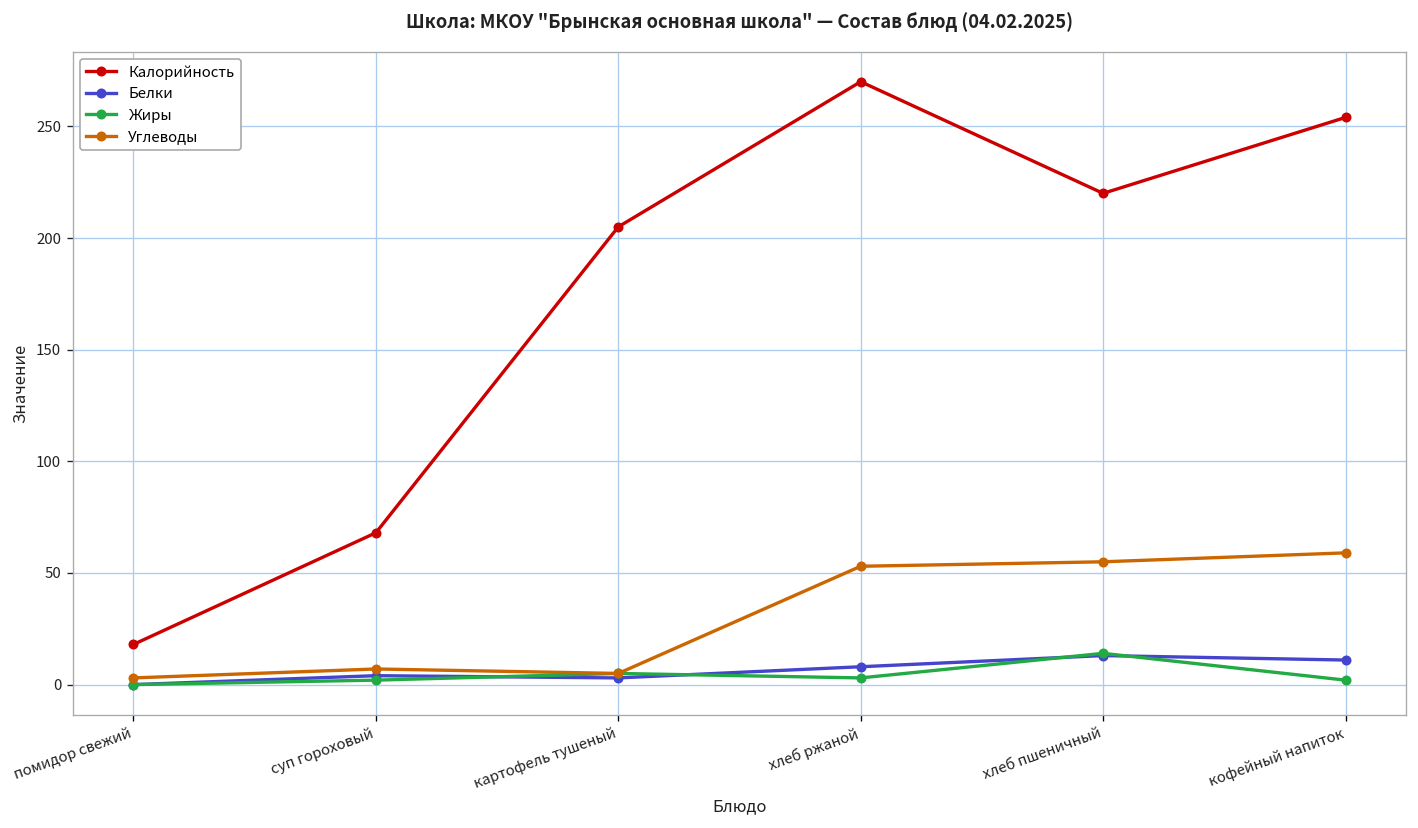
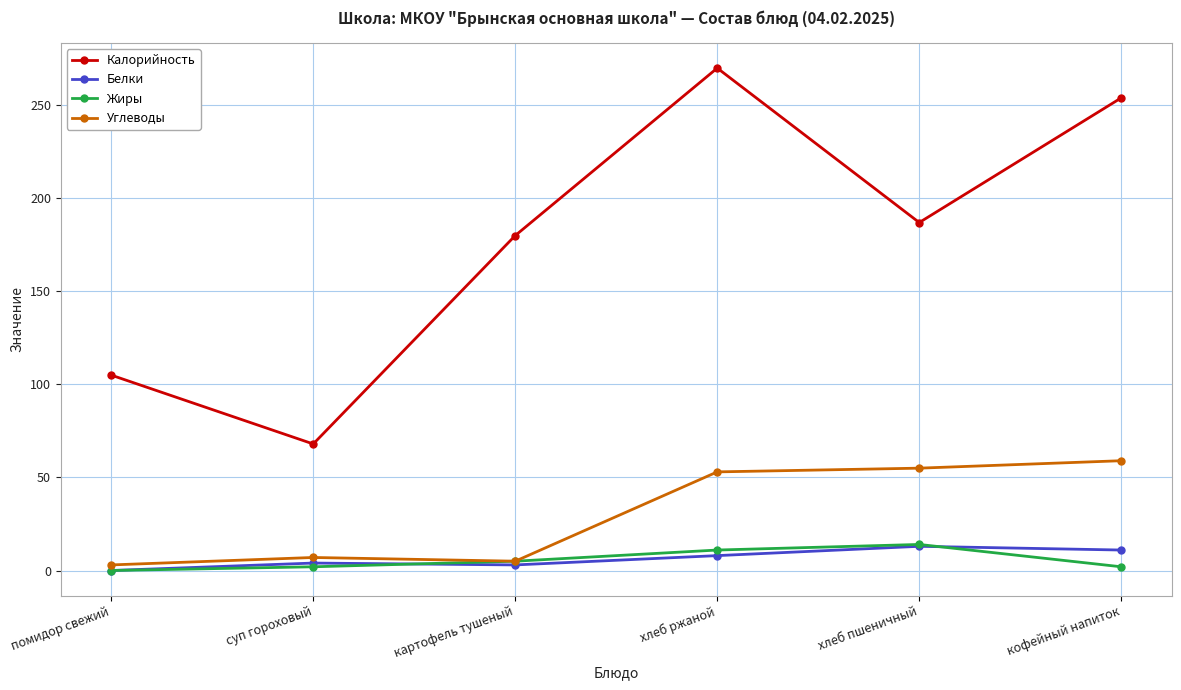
Калорийность, помидор свежий: 18 -> 105
Калорийность, картофель тушеный: 205 -> 180
Жиры, хлеб ржаной: 3 -> 11
Калорийность, хлеб пшеничный: 220 -> 187
